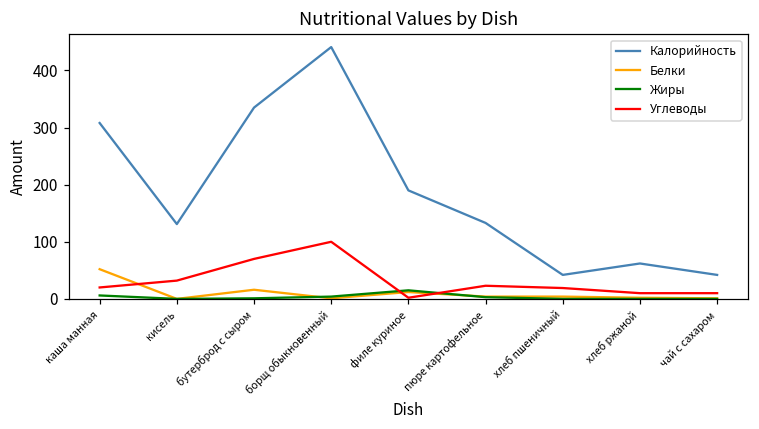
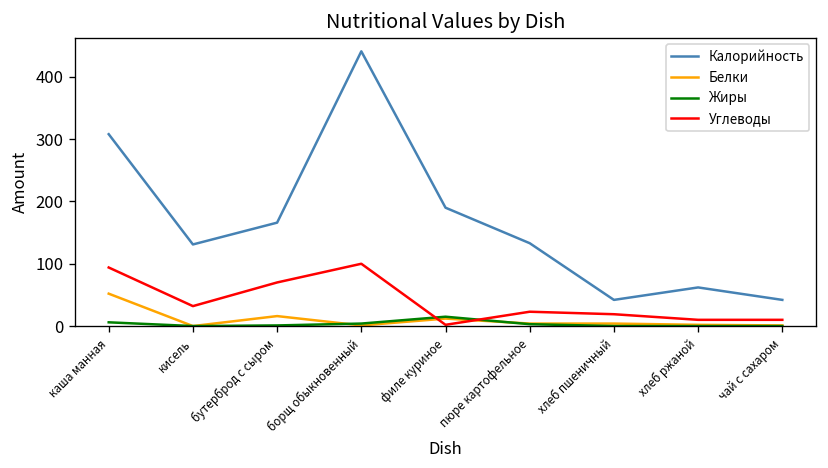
Углеводы, каша манная: 20 -> 90
Калорийность, бутерброд с сыром: 340 -> 170
